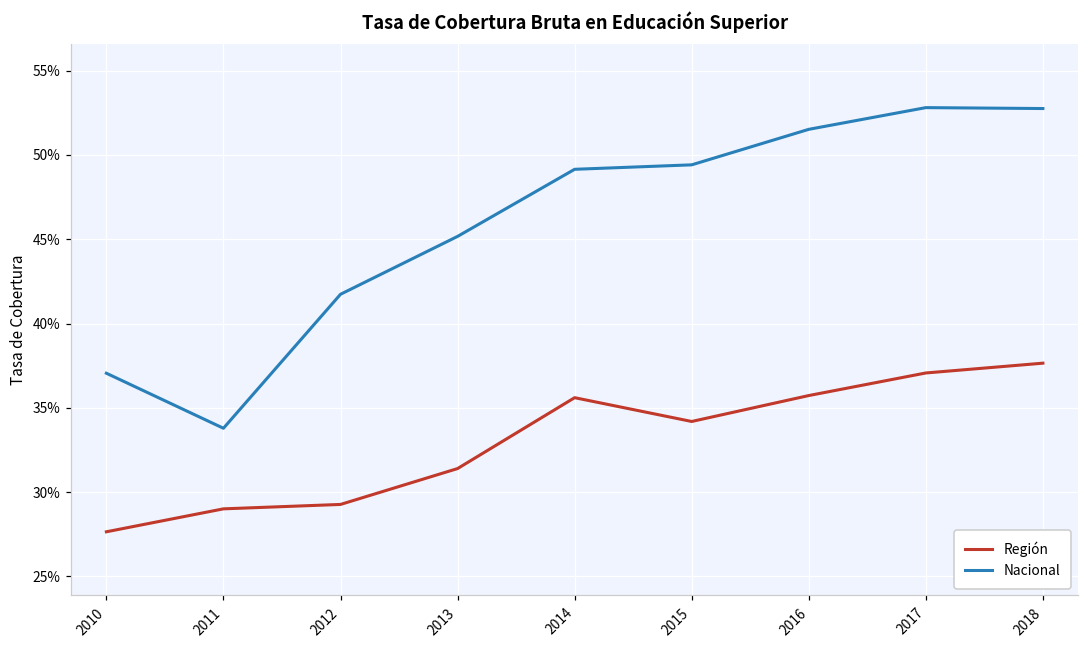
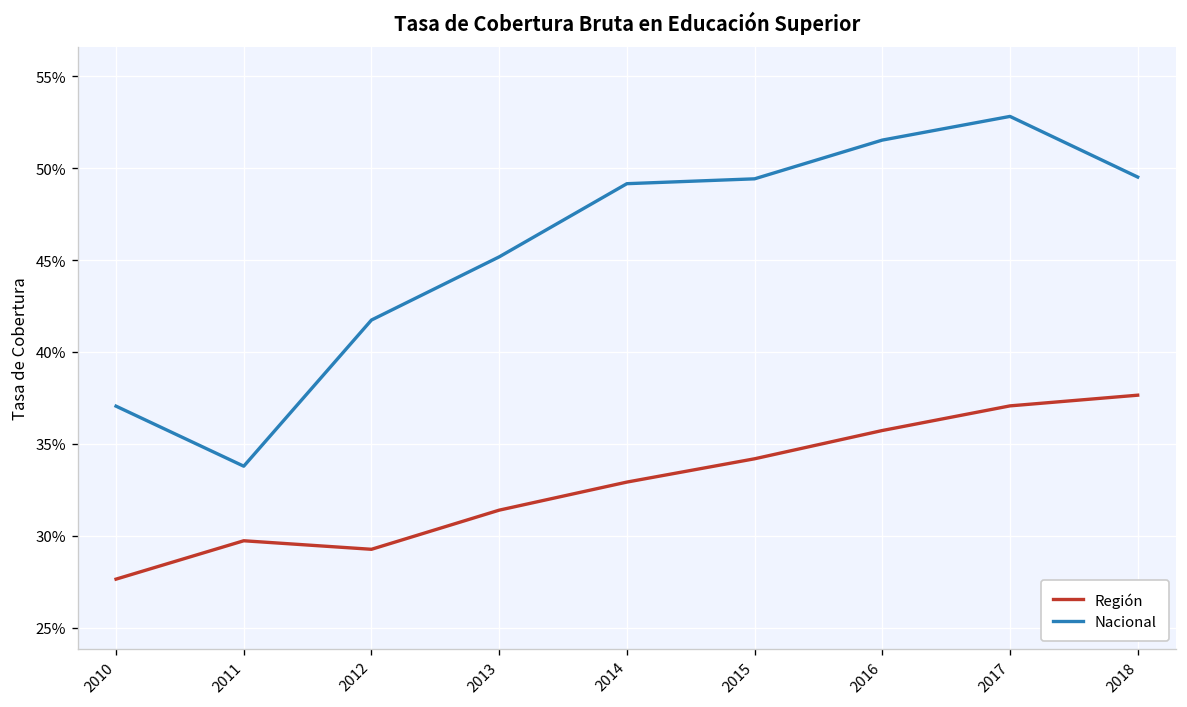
Región, 2011: 29.0% -> 29.7%
Región, 2014: 35.6% -> 32.9%
Nacional, 2018: 52.8% -> 49.5%
